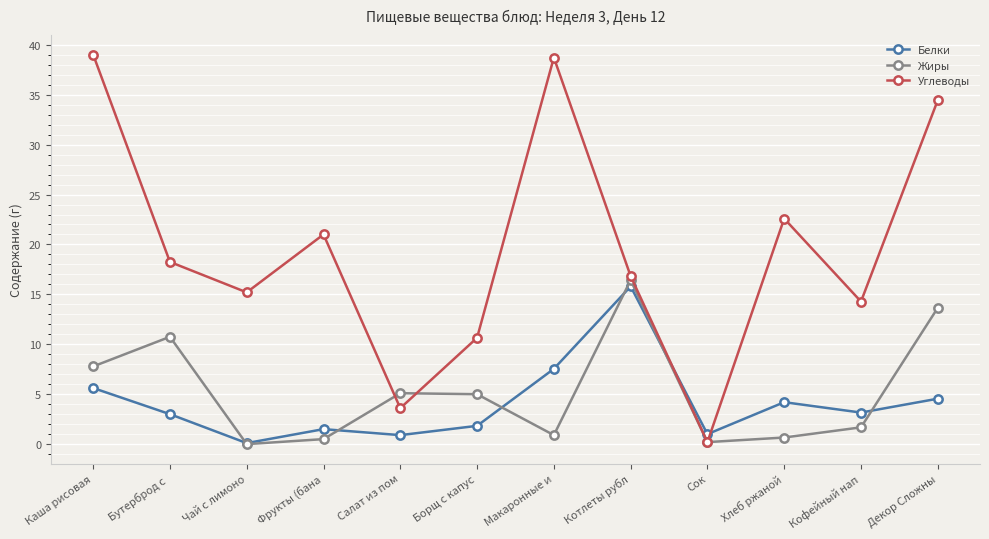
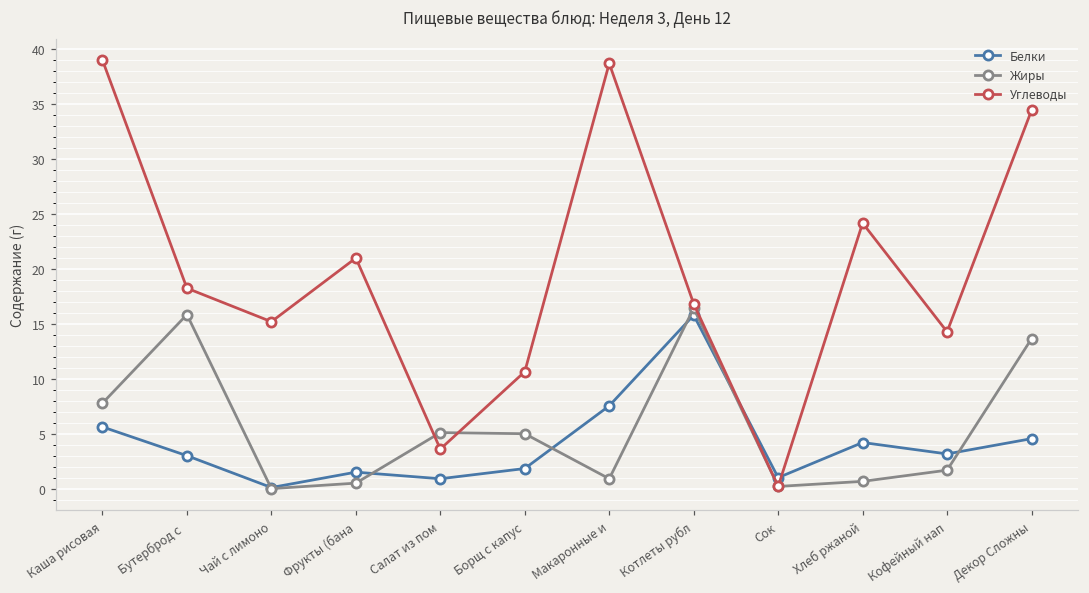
Жиры, Бутерброд с: 11 -> 16
Углеводы, Хлеб ржаной: 23 -> 24
